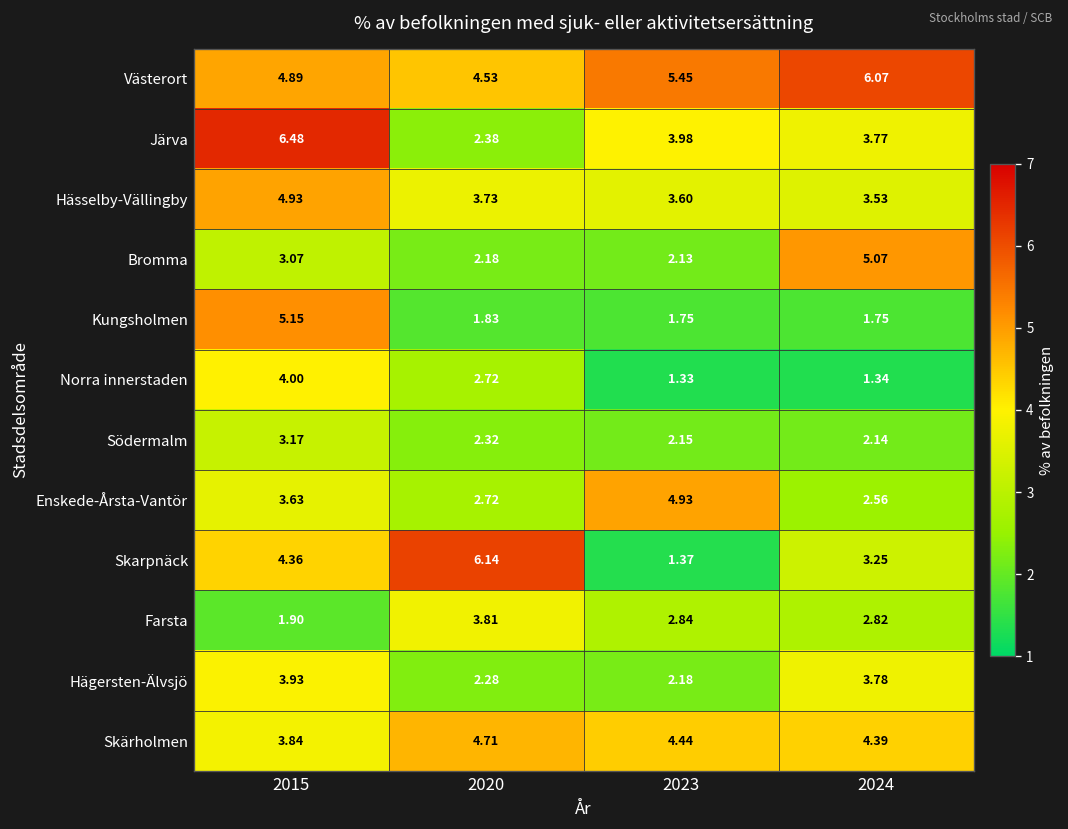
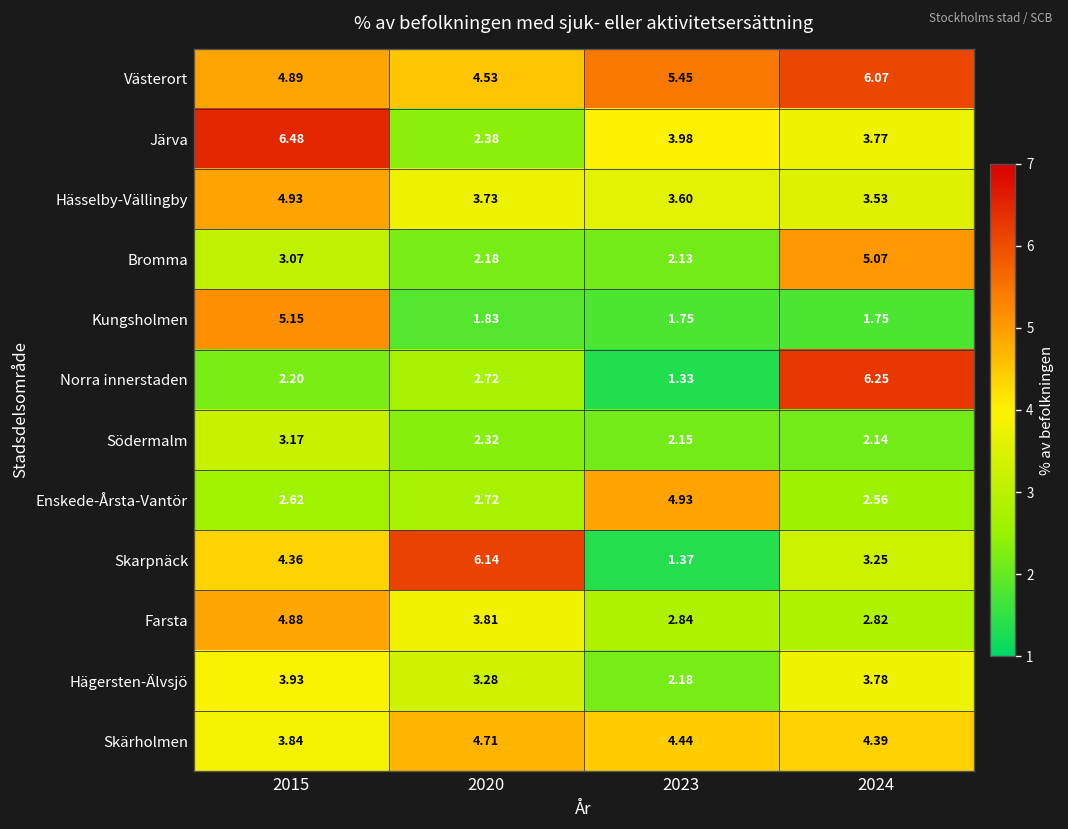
Norra innerstaden, 2015: 4.00 -> 2.20
Norra innerstaden, 2024: 1.34 -> 6.25
Enskede-Årsta-Vantör, 2015: 3.63 -> 2.62
Farsta, 2015: 1.90 -> 4.88
Hägersten-Älvsjö, 2020: 2.28 -> 3.28
